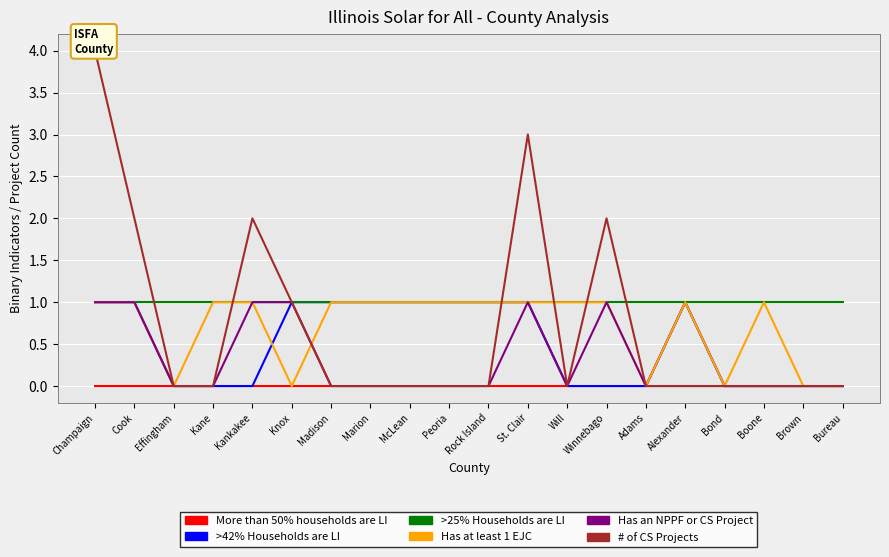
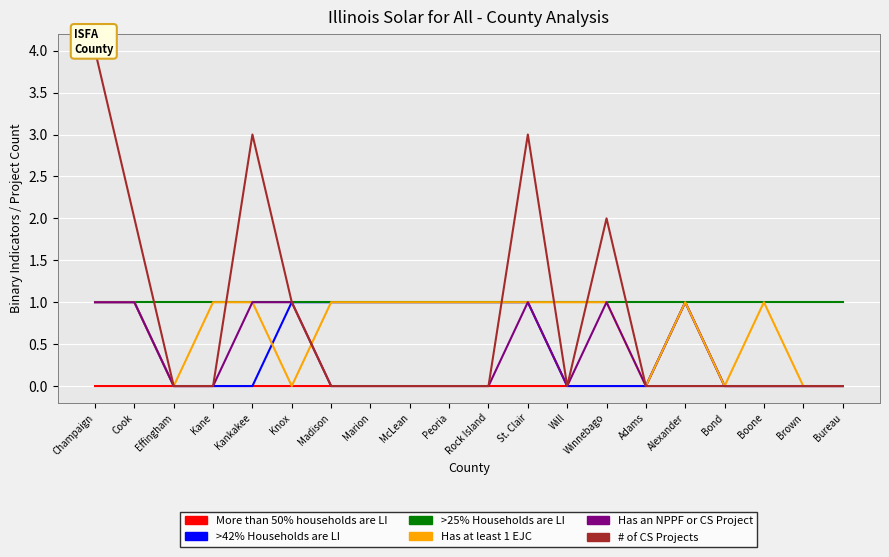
# of CS Projects, Kankakee: 2 -> 3
